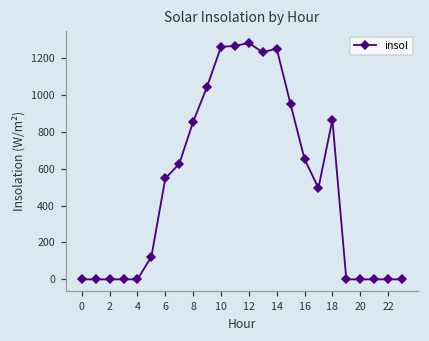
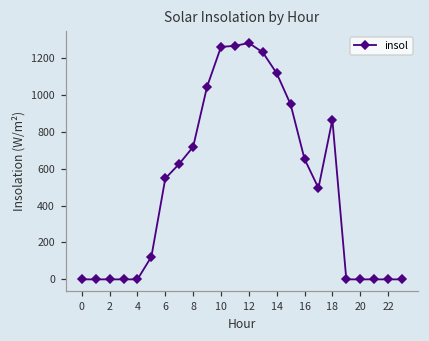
8: 850 -> 720
14: 1250 -> 1120
